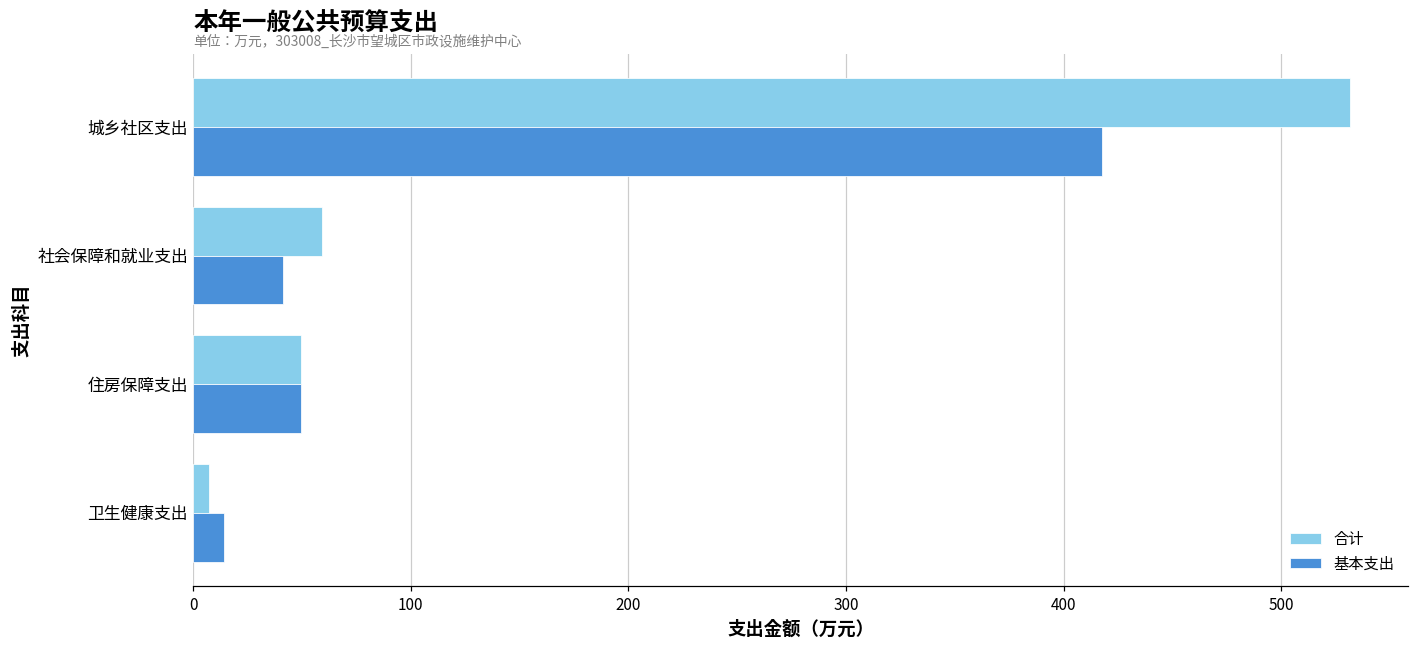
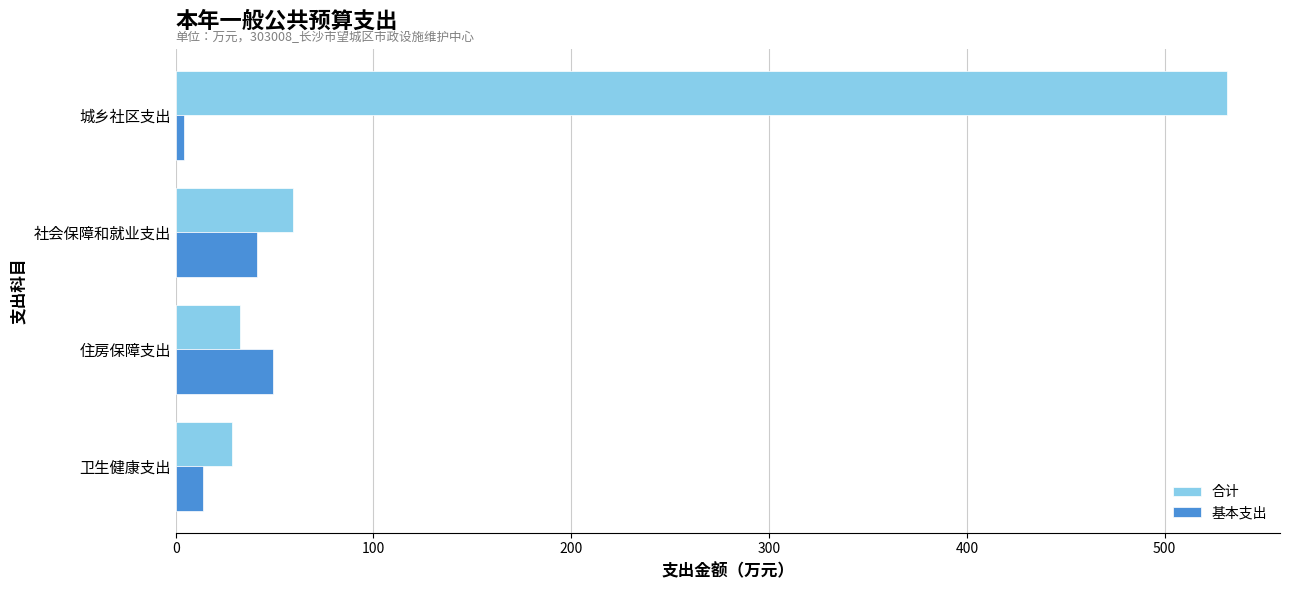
基本支出, 城乡社区支出: 418 -> 4
合计, 住房保障支出: 49 -> 32
合计, 卫生健康支出: 7 -> 29
